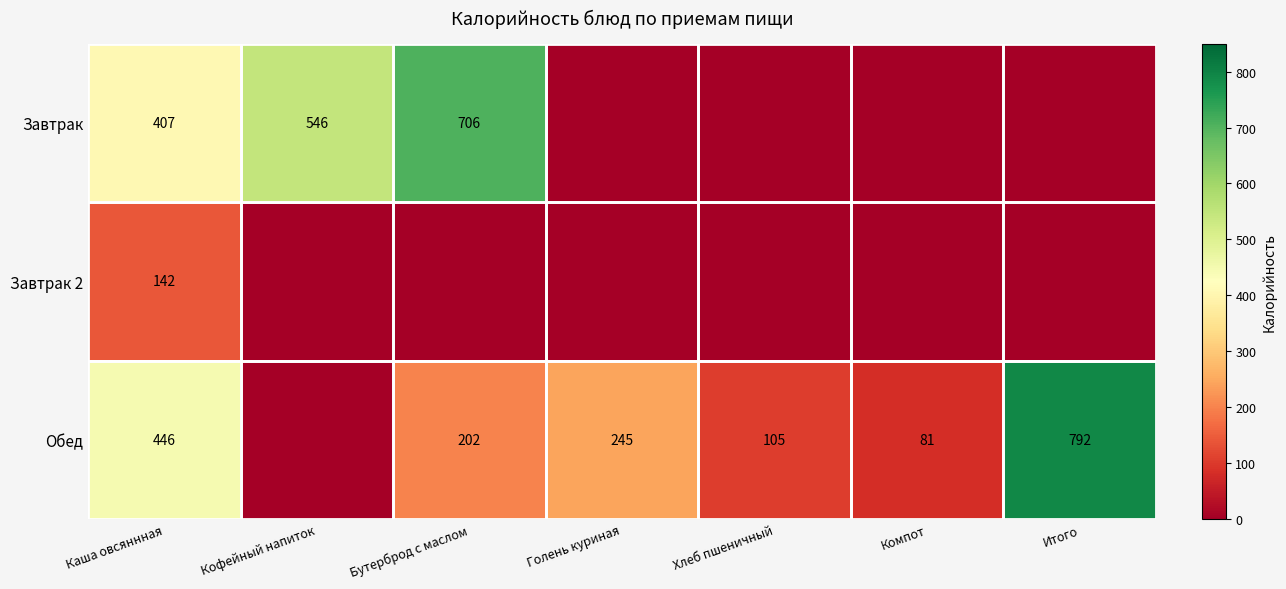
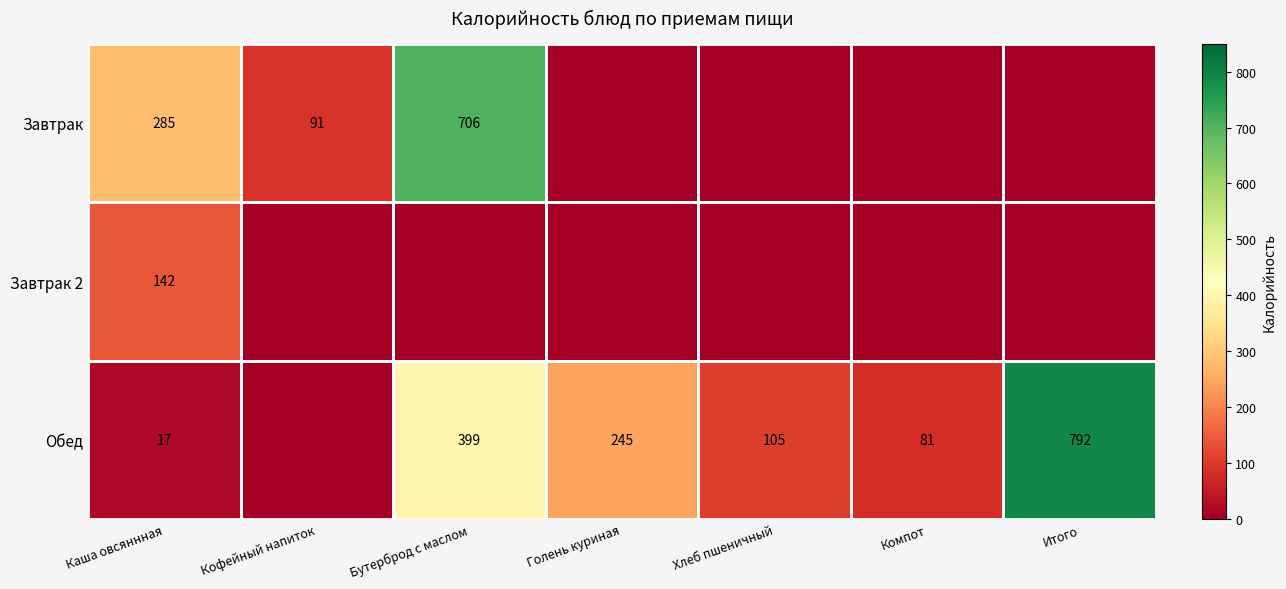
Завтрак, Каша овсяннная: 407 -> 285
Завтрак, Кофейный напиток: 546 -> 91
Обед, Каша овсяннная: 446 -> 17
Обед, Бутерброд с маслом: 202 -> 399
